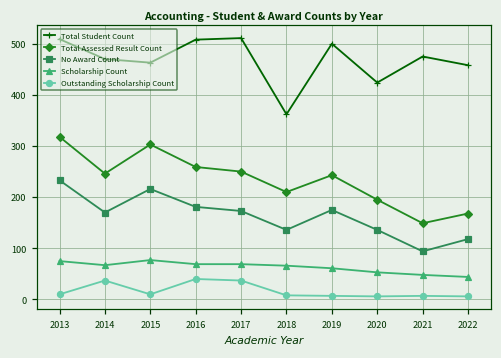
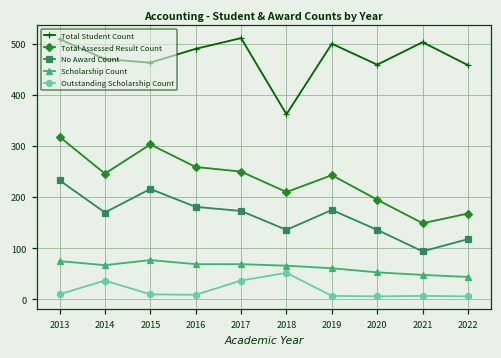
Total Student Count, 2016: 510 -> 490
Outstanding Scholarship Count, 2016: 40 -> 10
Outstanding Scholarship Count, 2018: 10 -> 50
Total Student Count, 2020: 420 -> 460
Total Student Count, 2021: 480 -> 500
